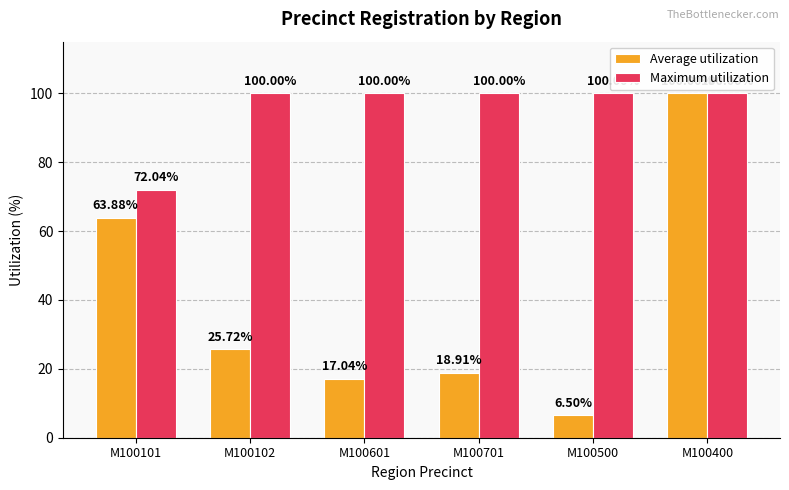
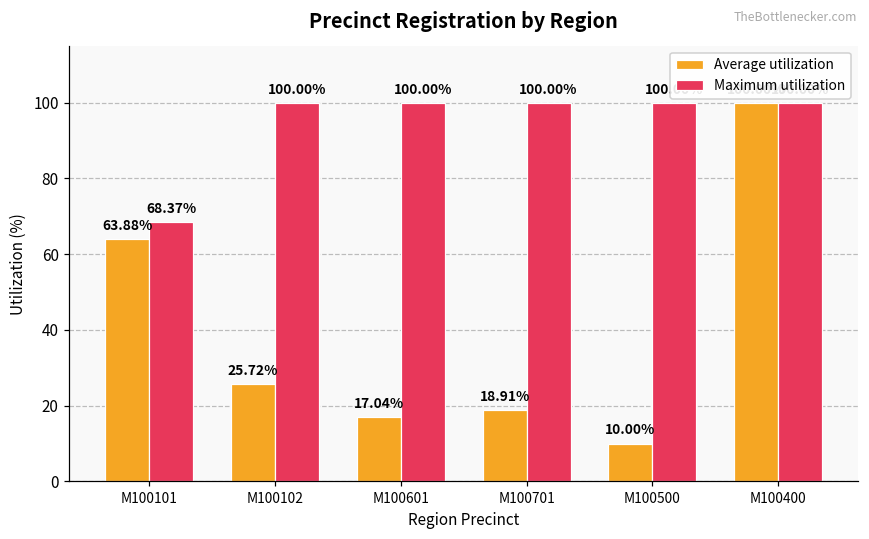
Maximum utilization, M100101: 72.04% -> 68.37%
Average utilization, M100500: 6.50% -> 10.00%
